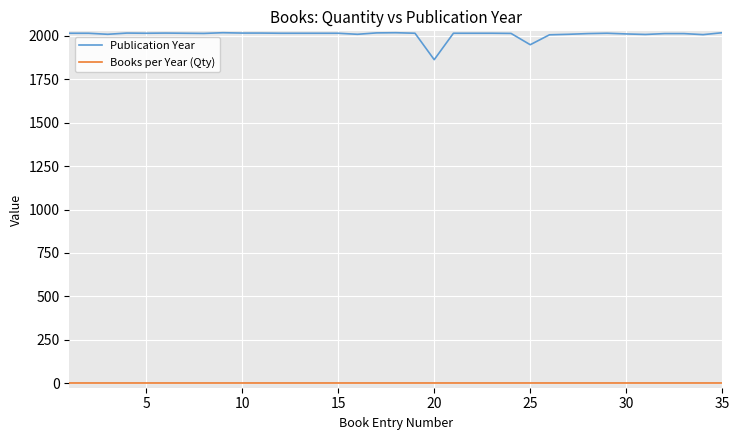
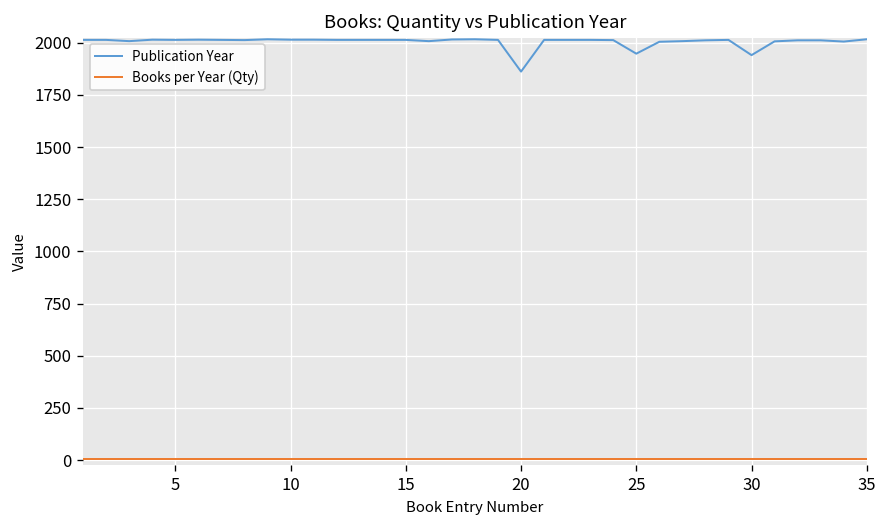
Publication Year, 30: 2010 -> 1940
